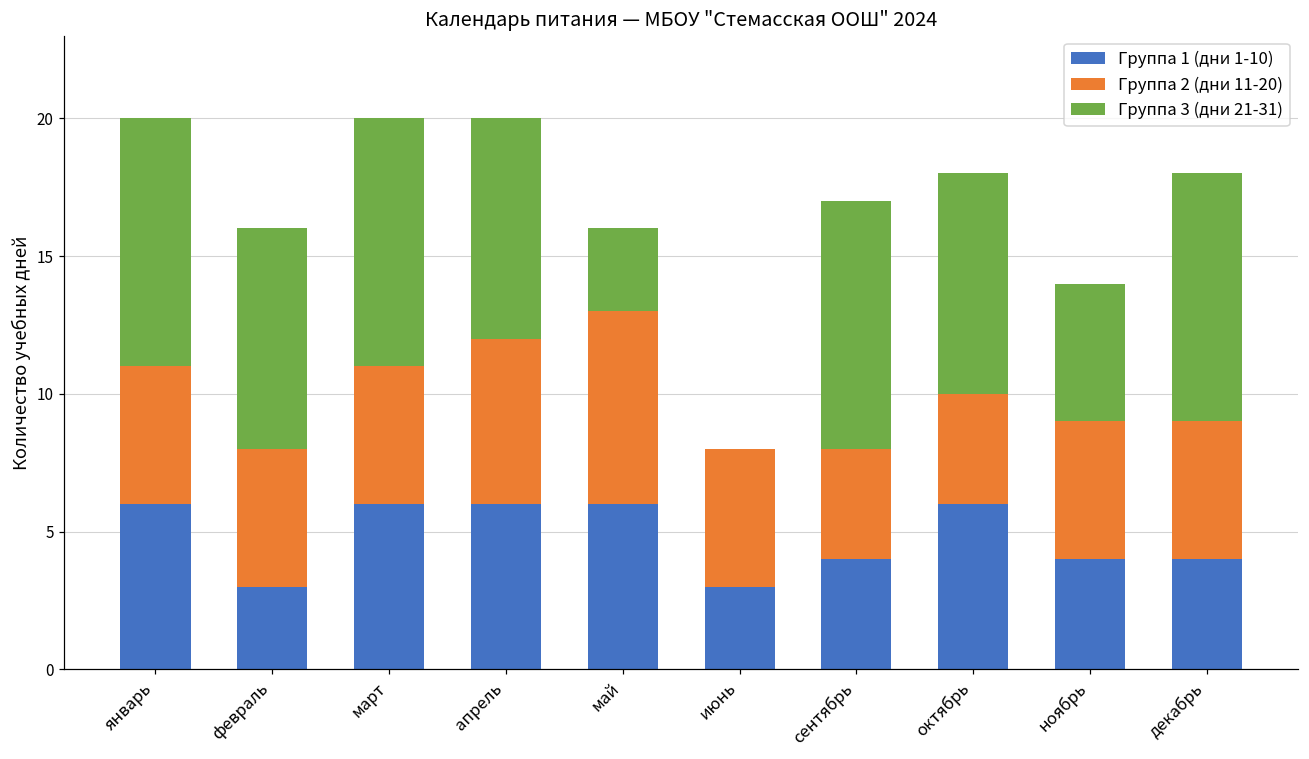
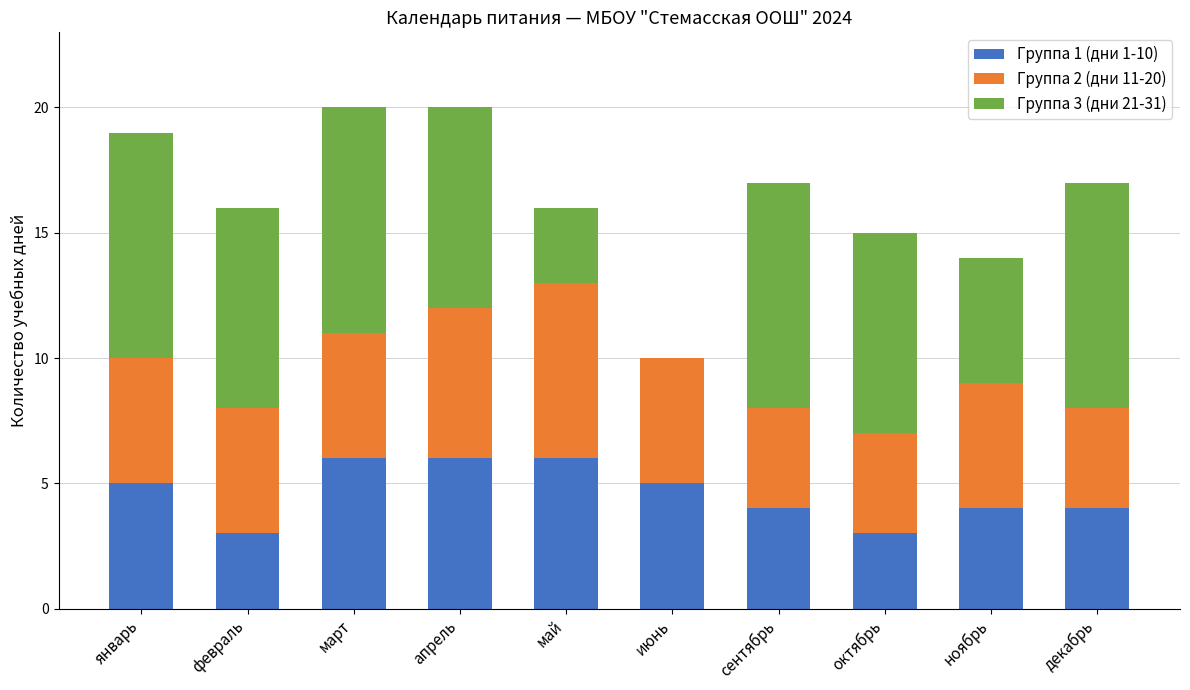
Группа 1 (дни 1-10), январь: 6 -> 5
Группа 1 (дни 1-10), июнь: 3 -> 5
Группа 1 (дни 1-10), октябрь: 6 -> 3
Группа 2 (дни 11-20), декабрь: 5 -> 4
